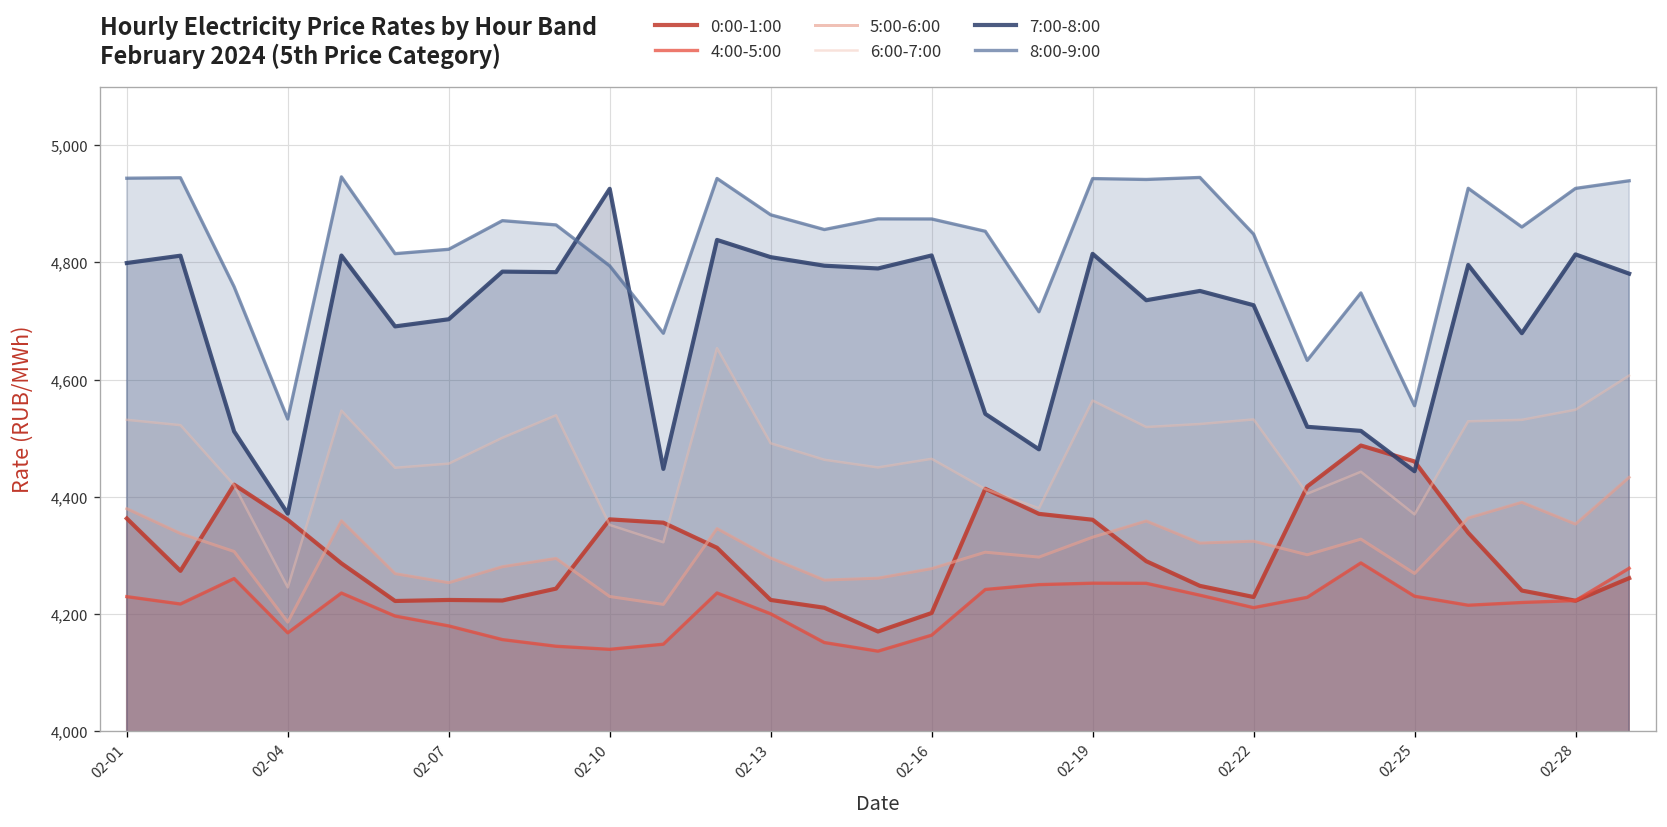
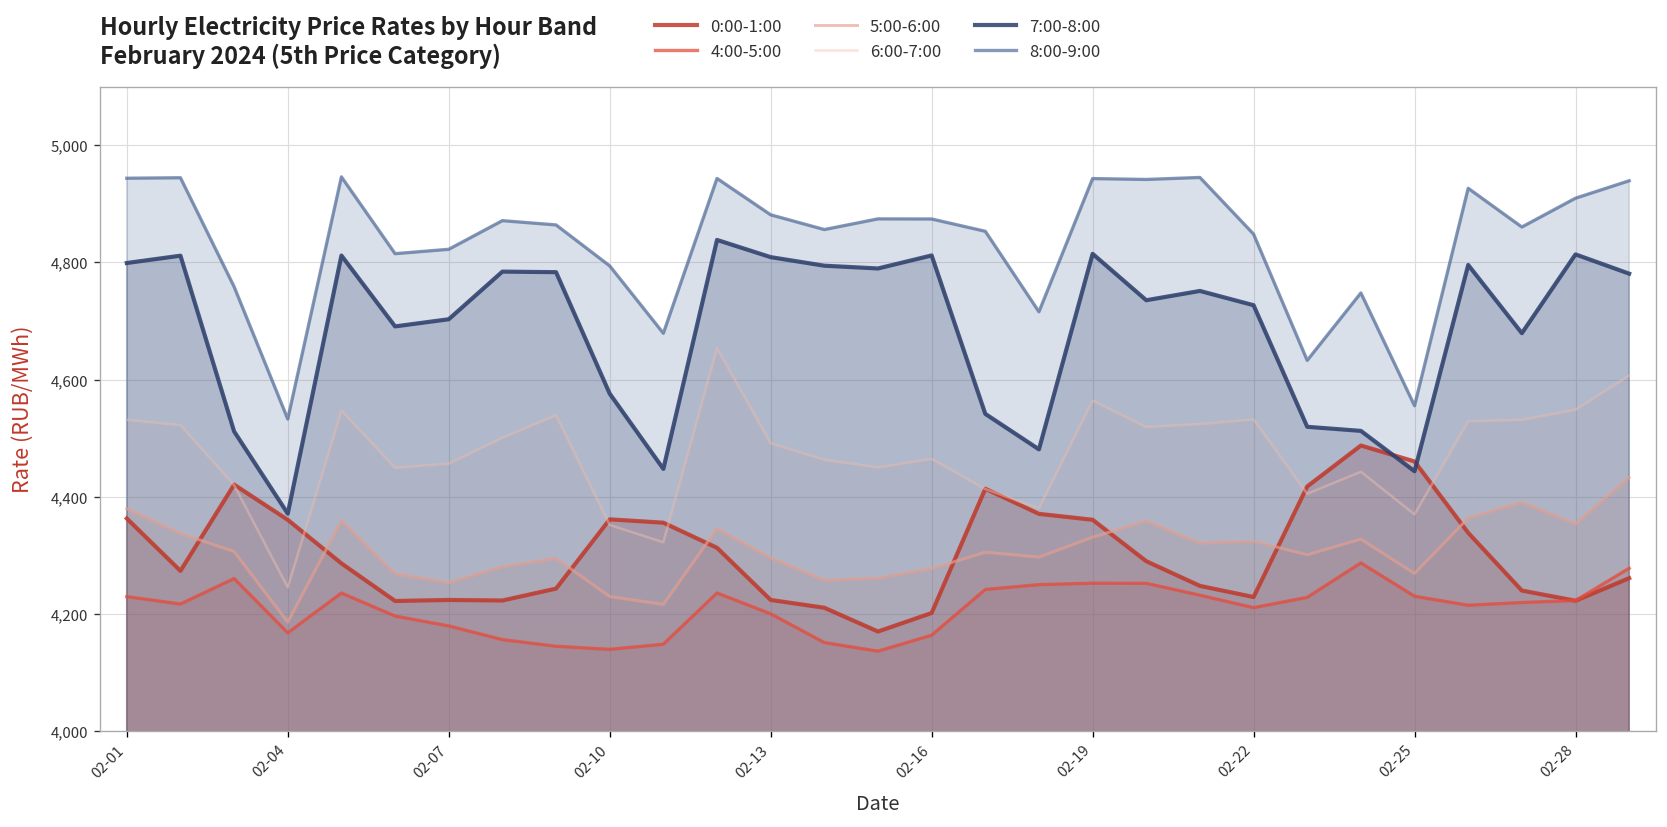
7:00-8:00, 02-10: 4,930 -> 4,580
8:00-9:00, 02-28: 4,930 -> 4,910
